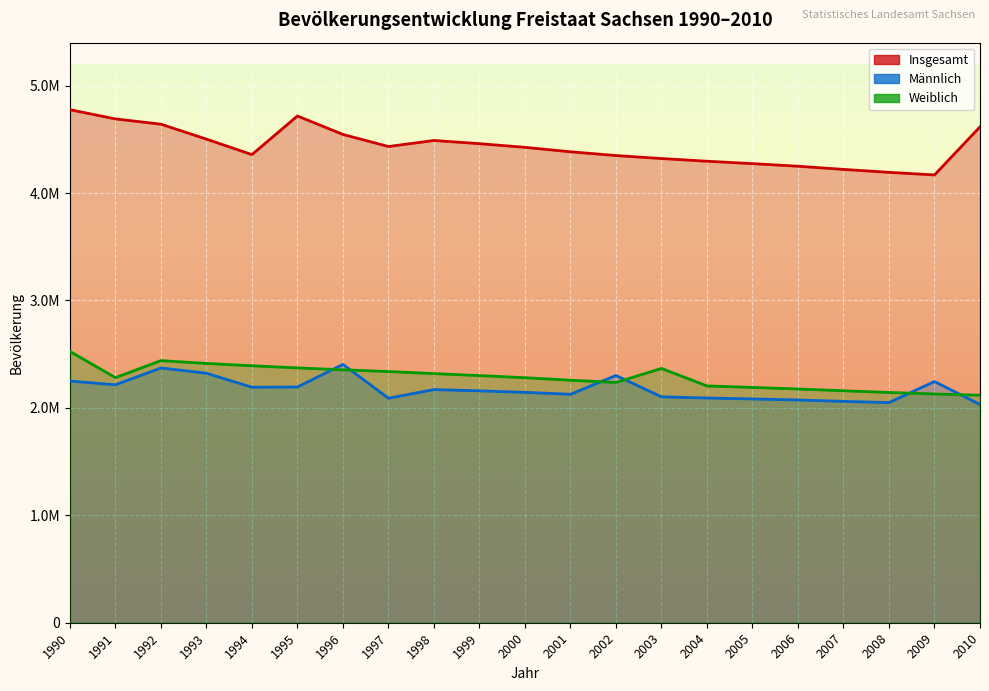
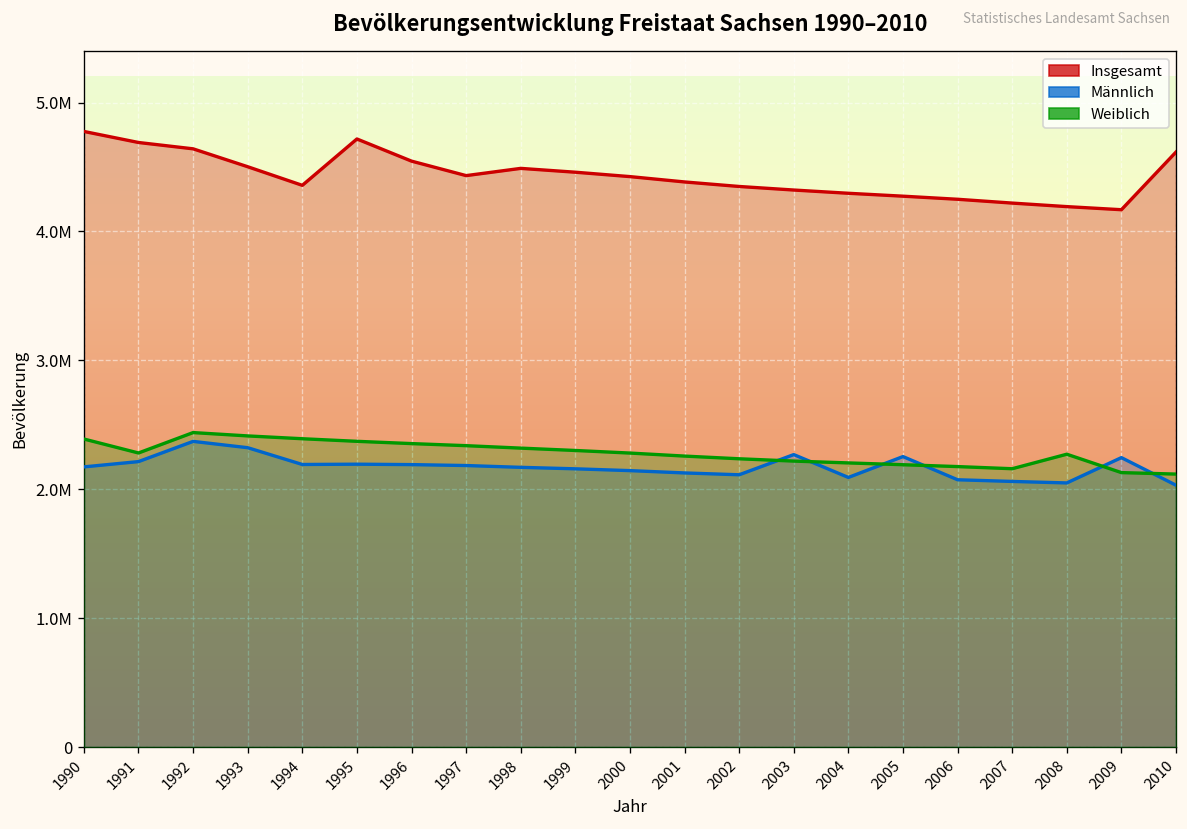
Männlich, 1990: 2250000 -> 2170000
Weiblich, 1990: 2530000 -> 2390000
Männlich, 1996: 2400000 -> 2190000
Männlich, 1997: 2090000 -> 2180000
Männlich, 2002: 2300000 -> 2110000
Männlich, 2003: 2100000 -> 2270000
Weiblich, 2003: 2370000 -> 2220000
Männlich, 2005: 2080000 -> 2250000
Weiblich, 2008: 2140000 -> 2270000
